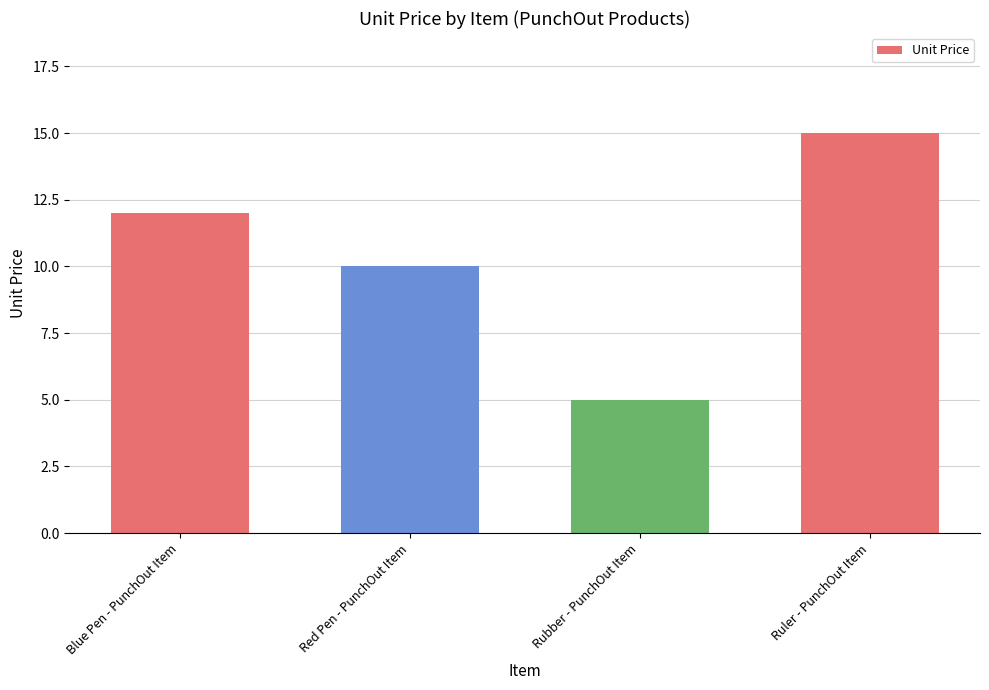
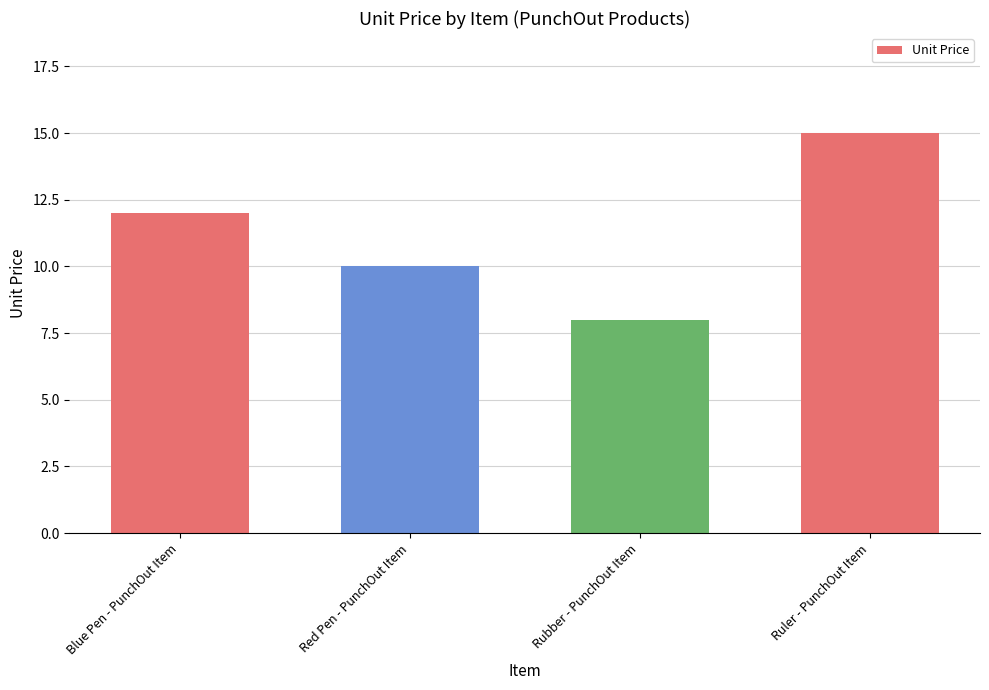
Rubber - PunchOut Item: 5 -> 8
